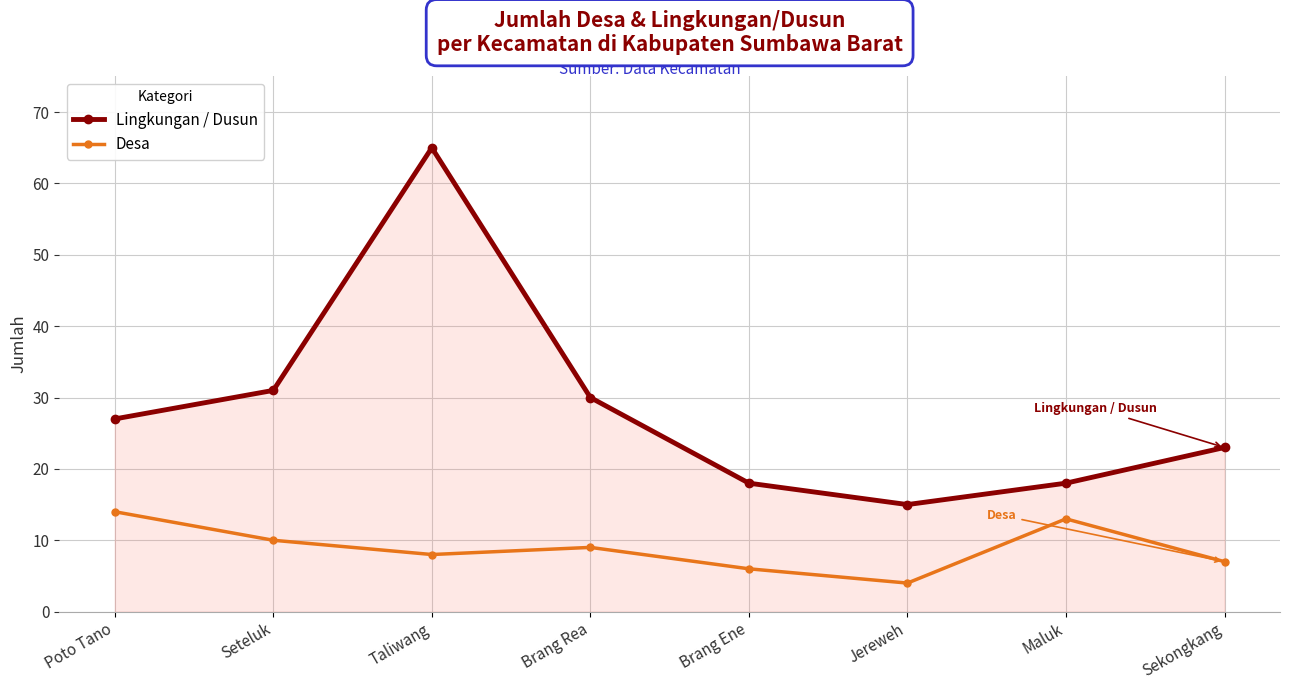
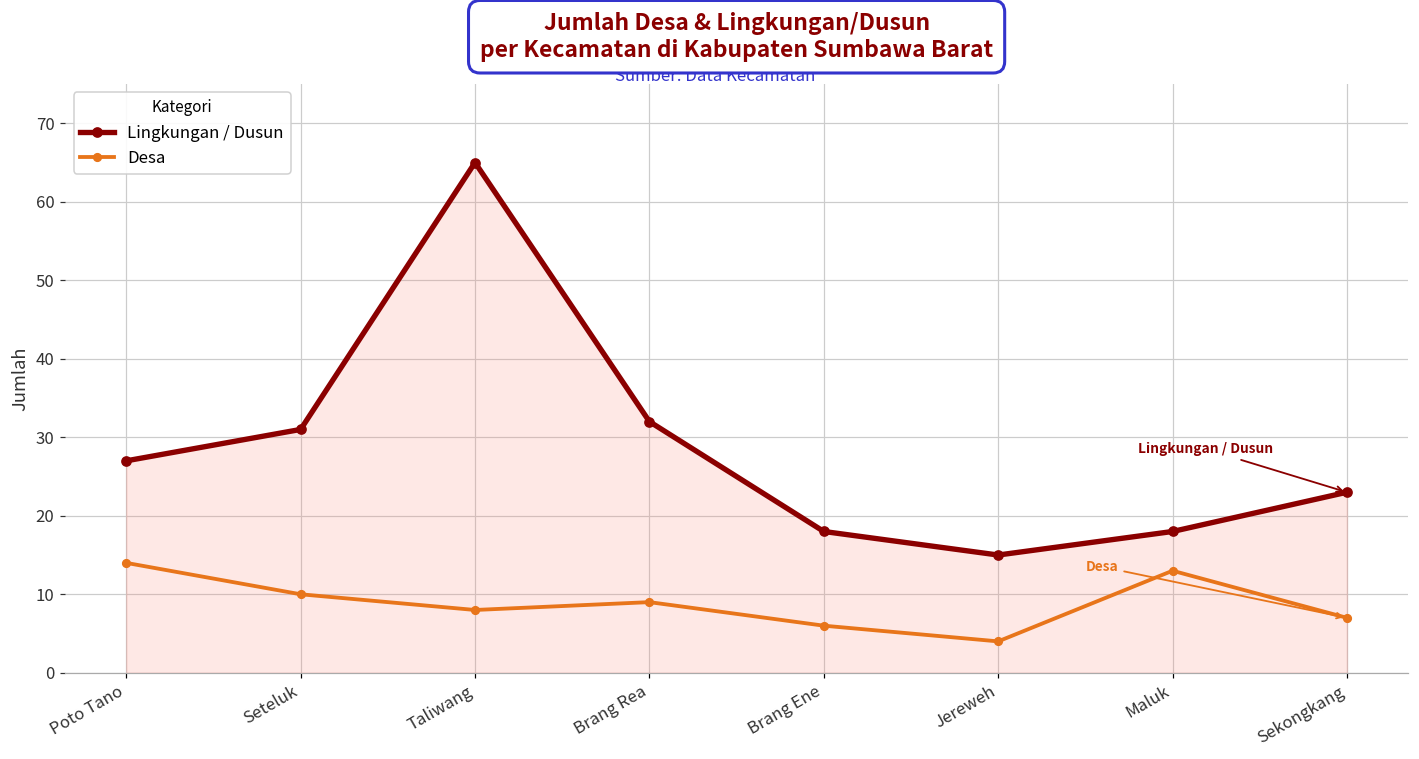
Lingkungan / Dusun, Brang Rea: 30 -> 32
